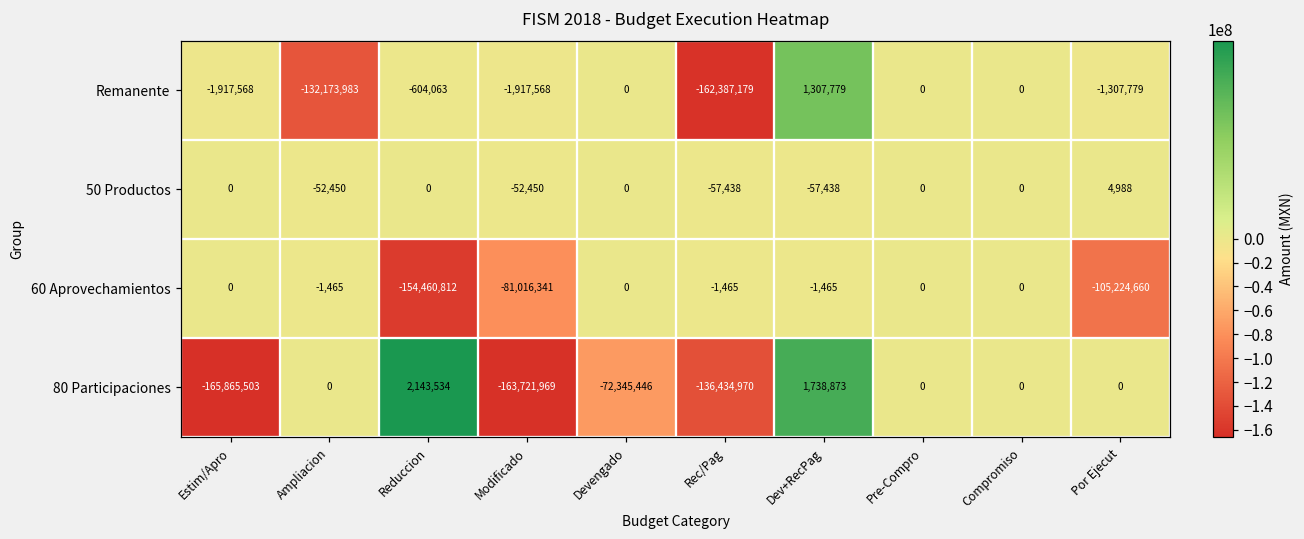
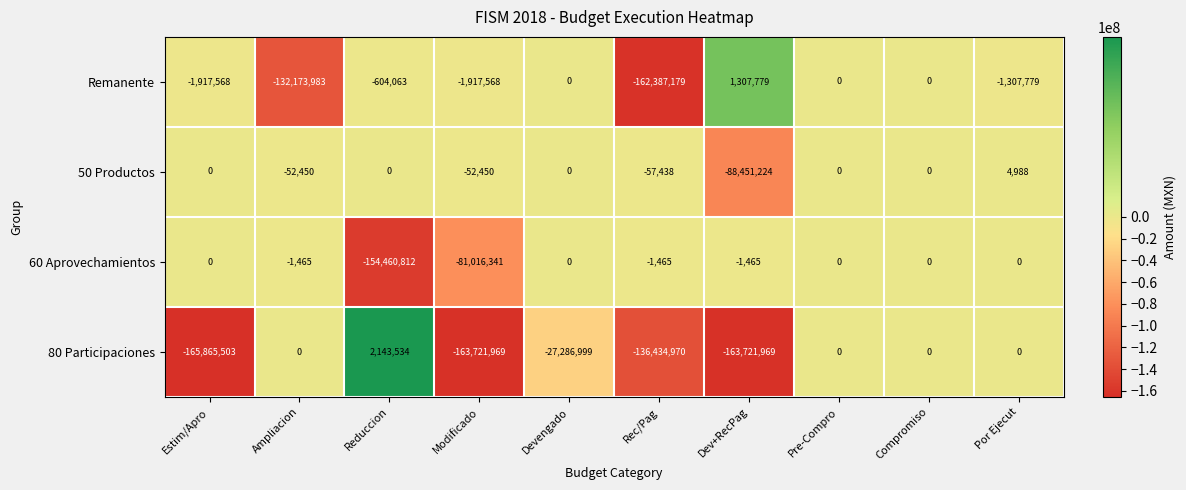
50 Productos, Dev+RecPag: -57,438 -> -88,451,224
60 Aprovechamientos, Por Ejecut: -105,224,660 -> 0
80 Participaciones, Devengado: -72,345,446 -> -27,286,999
80 Participaciones, Dev+RecPag: 1,738,873 -> -163,721,969
